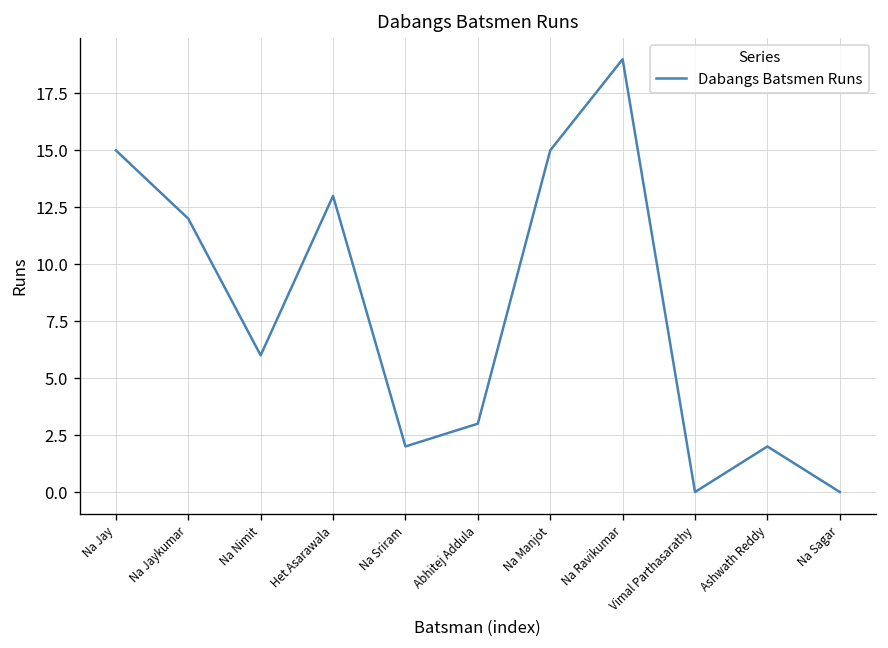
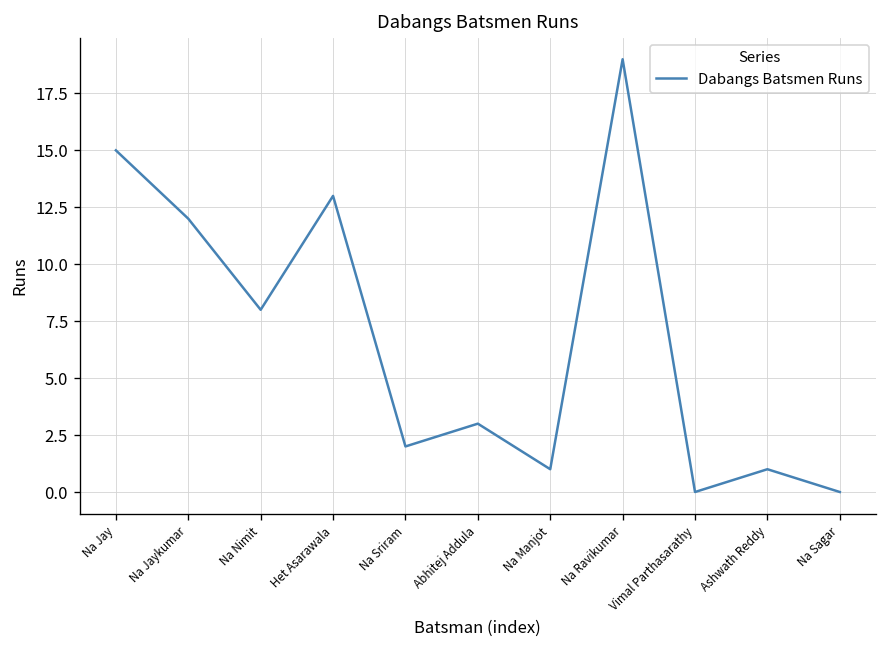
Na Nimit: 6 -> 8
Na Manjot: 15 -> 1
Ashwath Reddy: 2 -> 1
